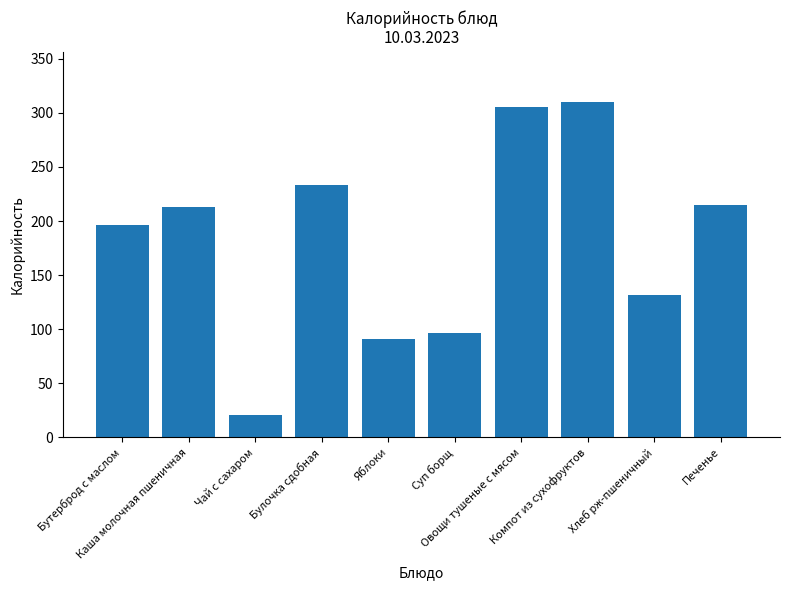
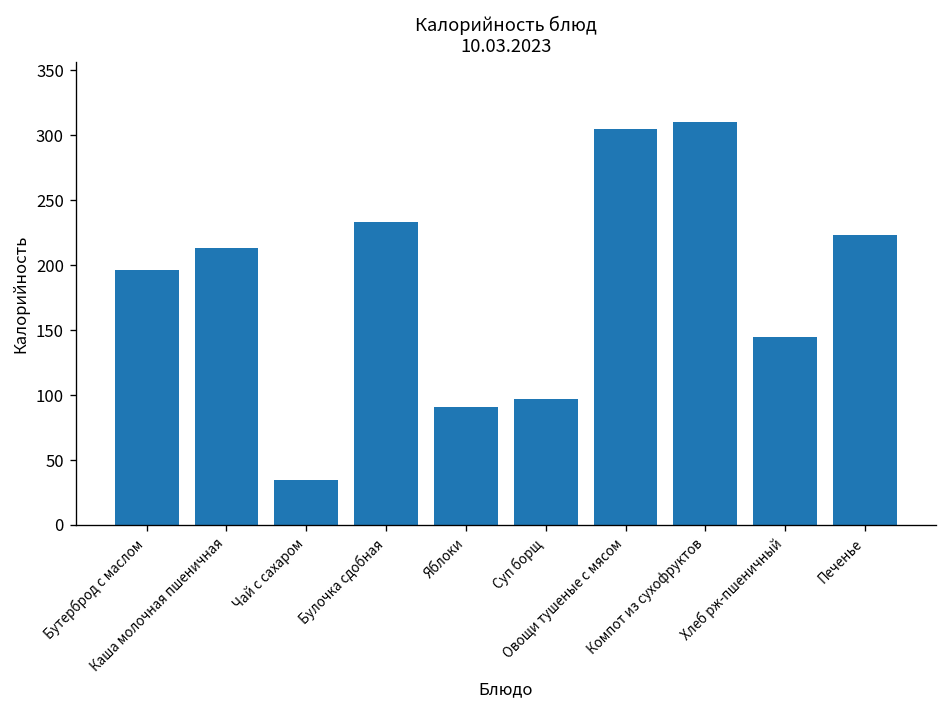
Чай с сахаром: 21 -> 35
Хлеб рж-пшеничный: 132 -> 145
Печенье: 215 -> 223
